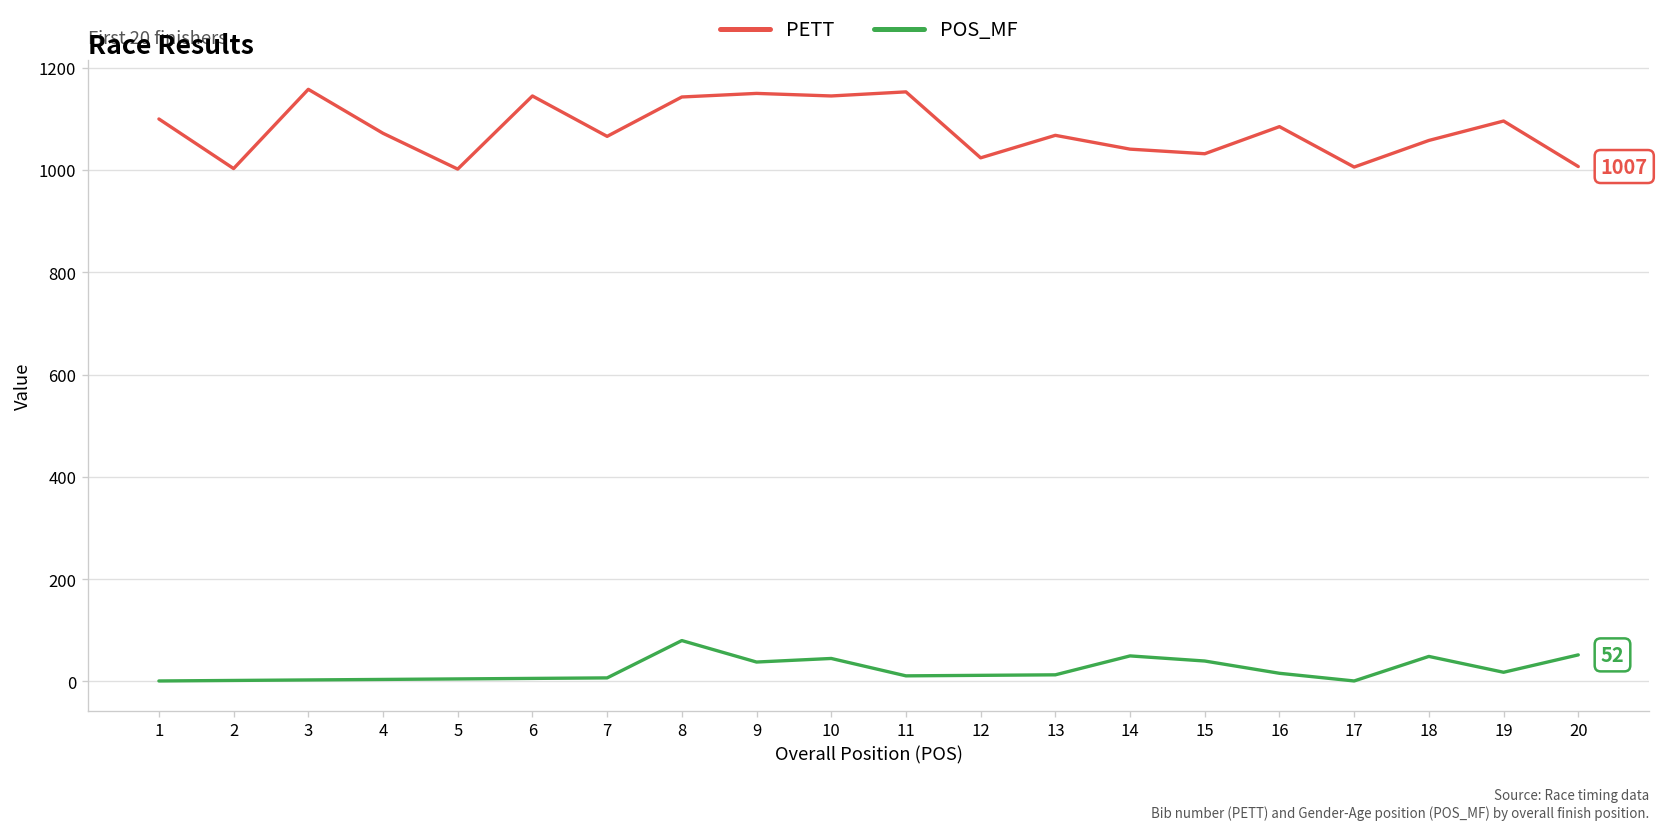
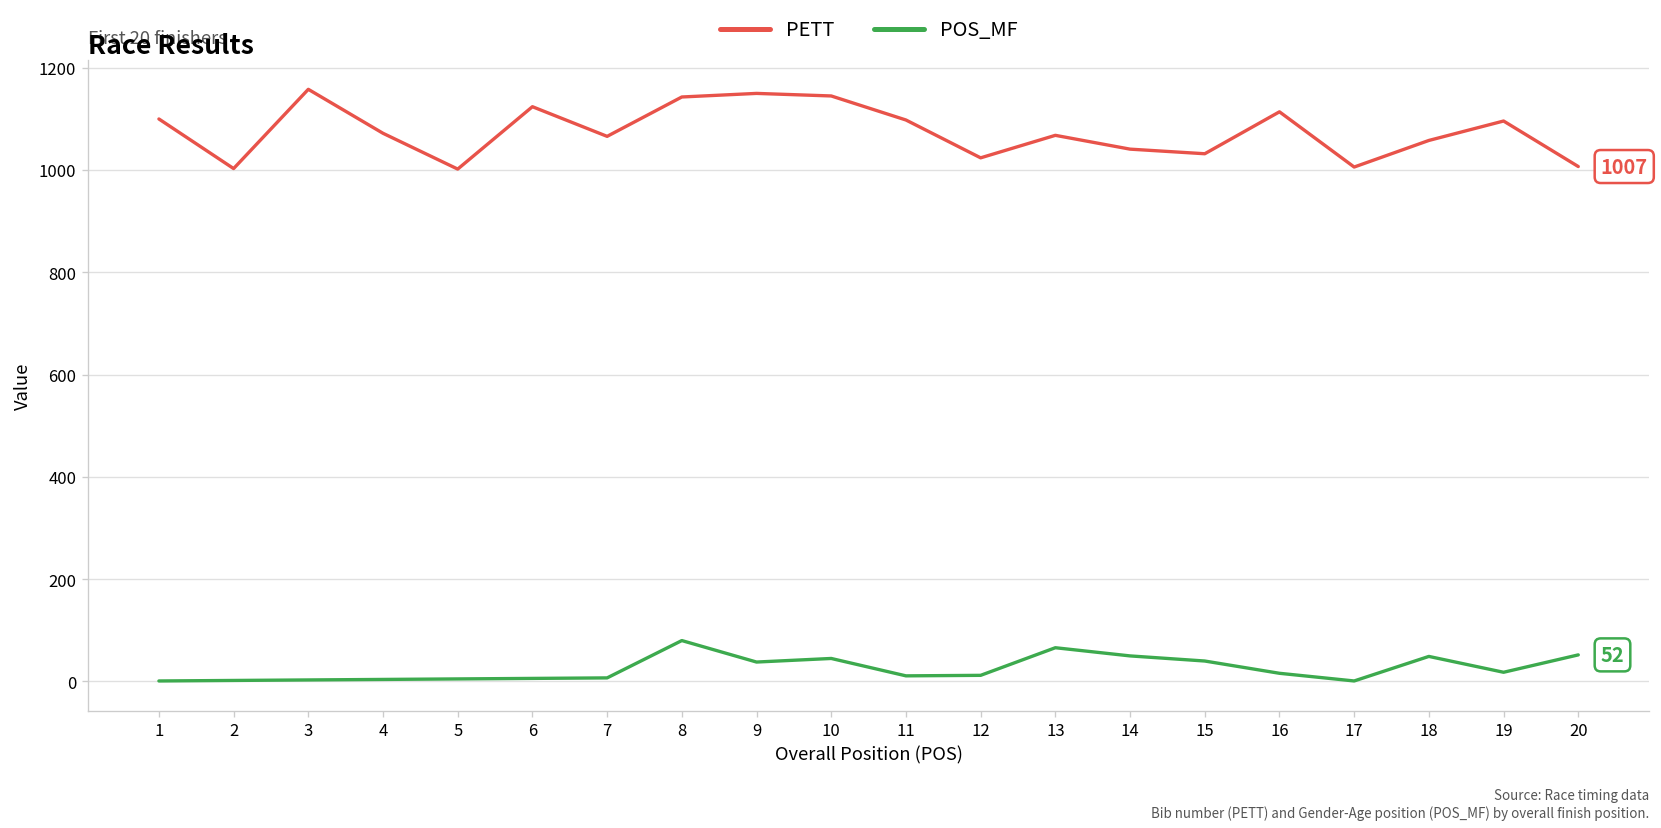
PETT, 6: 1150 -> 1120
PETT, 11: 1150 -> 1100
POS_MF, 13: 10 -> 70
PETT, 16: 1090 -> 1110
